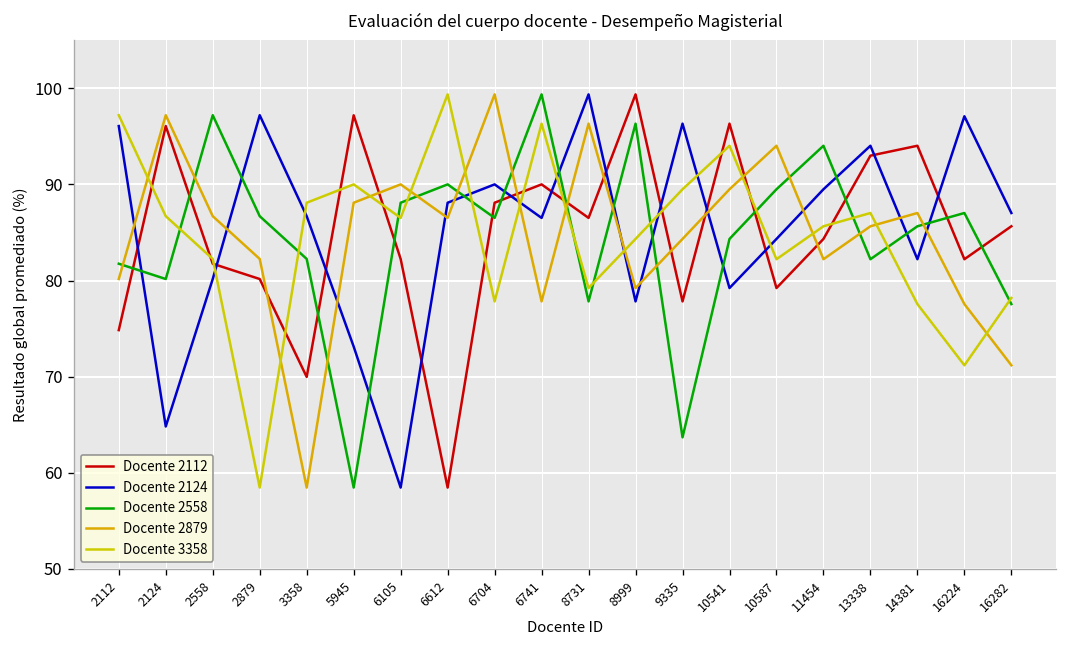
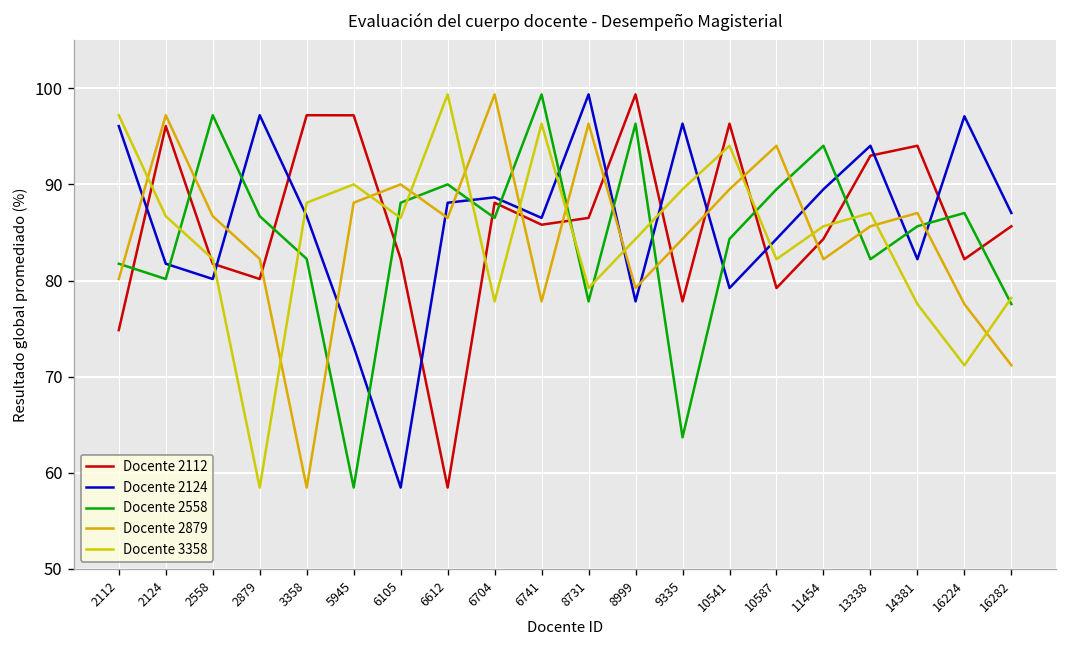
Docente 2124, 2124: 65 -> 82
Docente 2112, 3358: 70 -> 97
Docente 2124, 6704: 90 -> 89
Docente 2112, 6741: 90 -> 86
